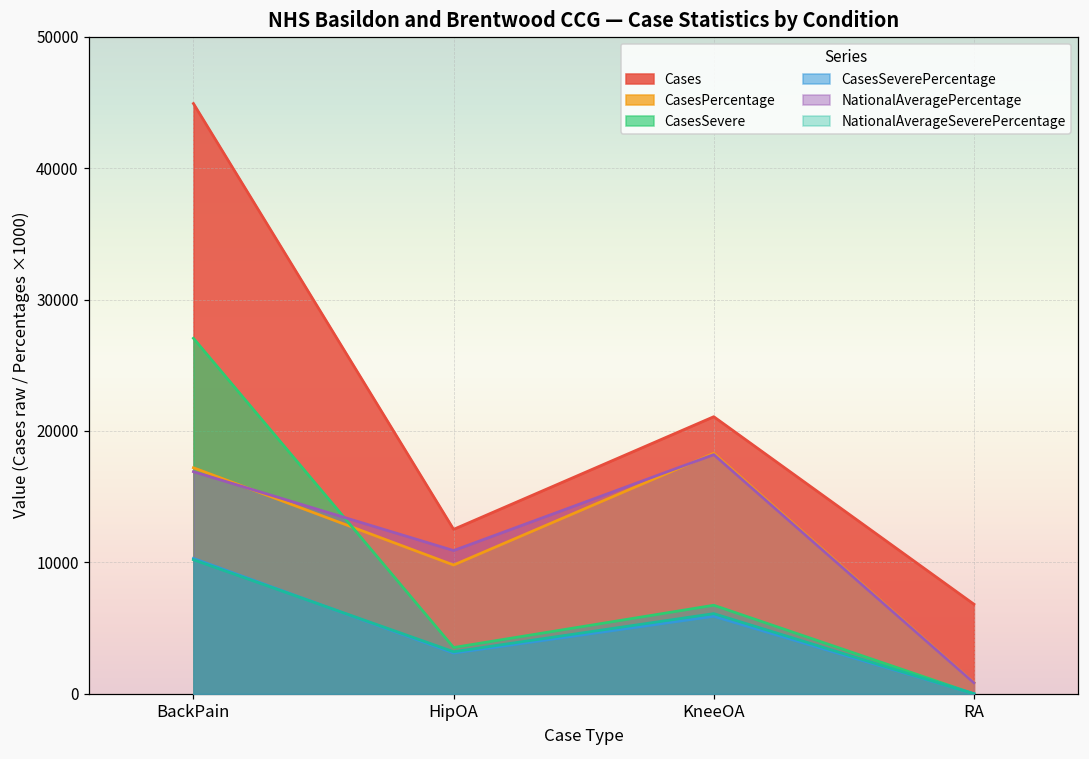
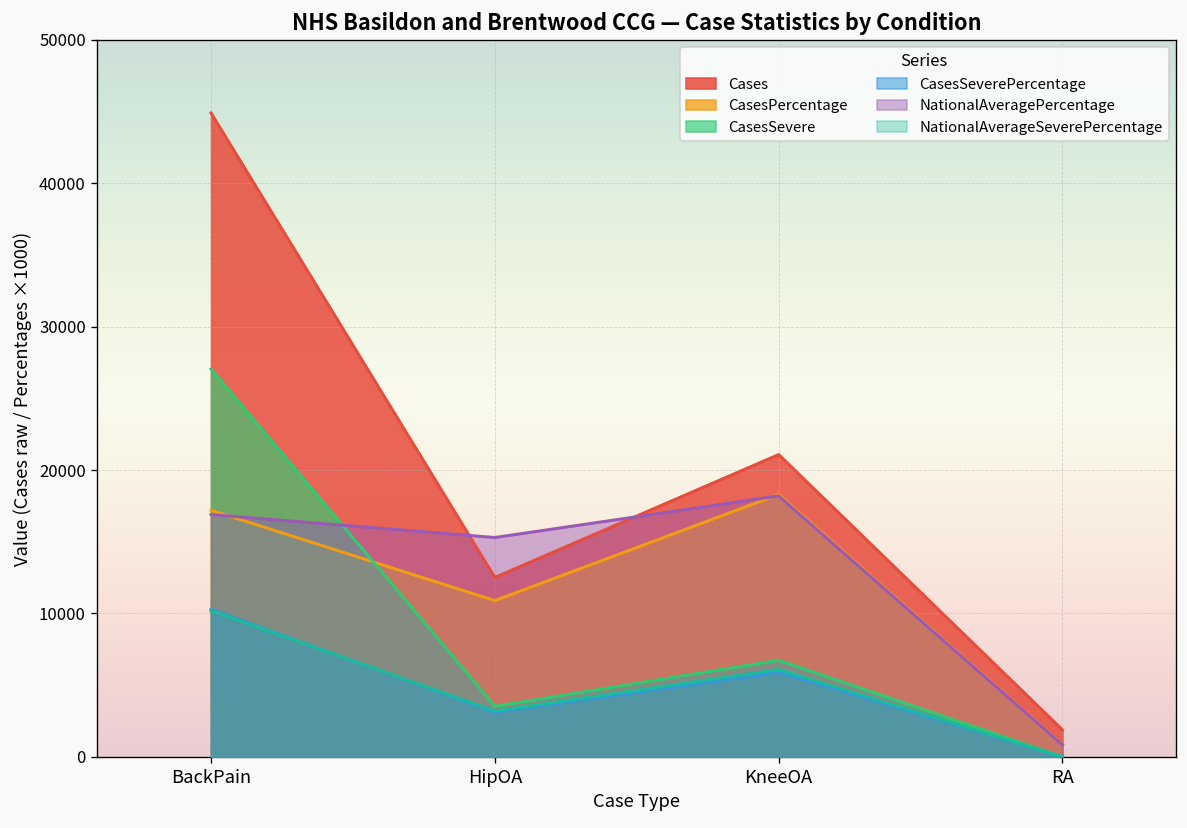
CasesPercentage, HipOA: 9800 -> 10900
NationalAveragePercentage, HipOA: 10900 -> 15300
Cases, RA: 6800 -> 1900
